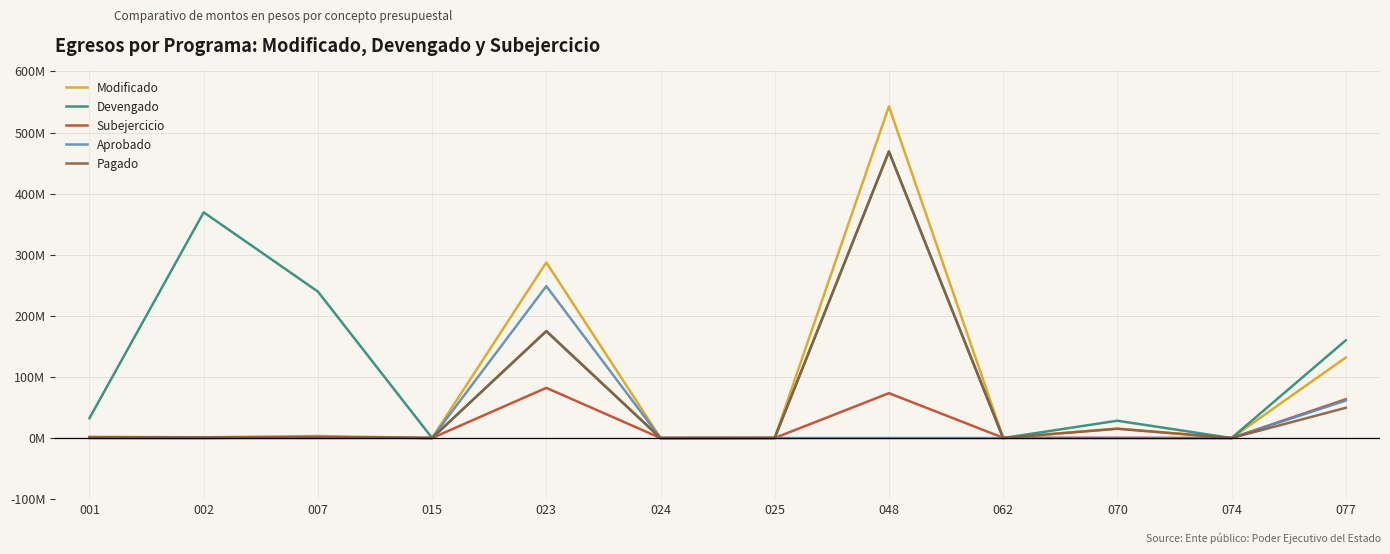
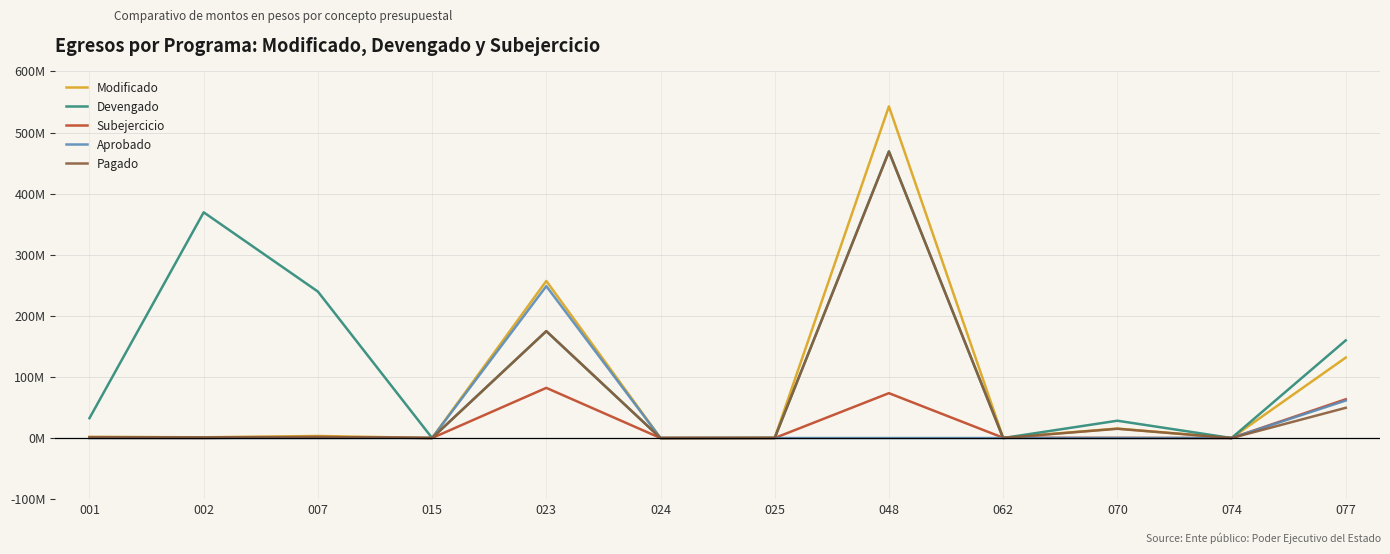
Modificado, 023: 290000000 -> 260000000
